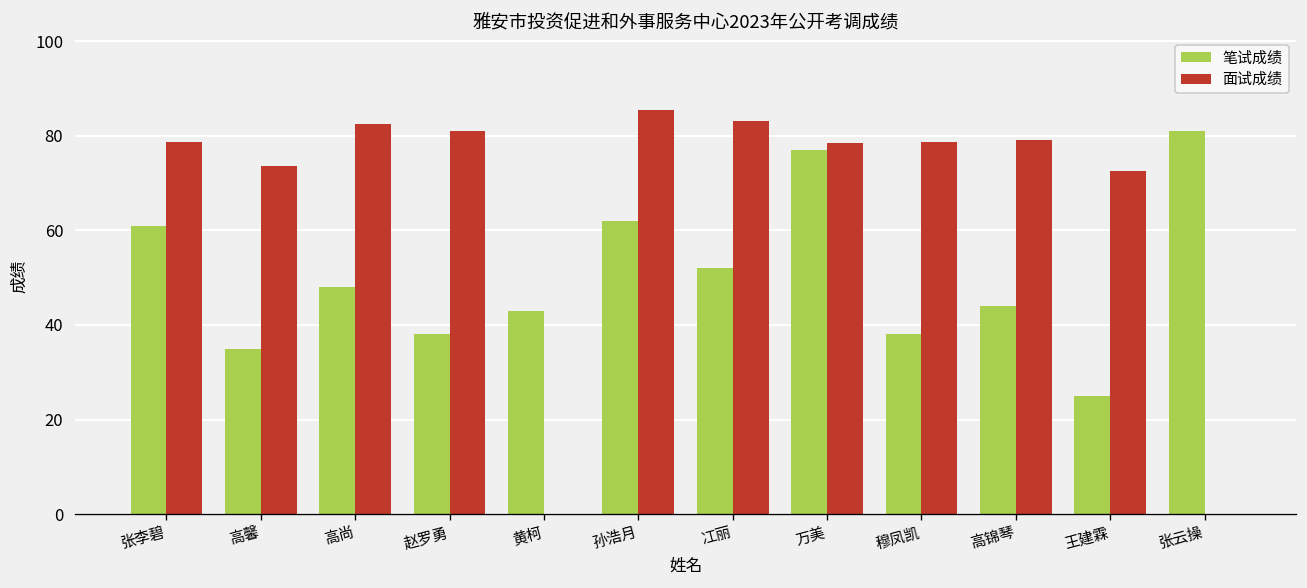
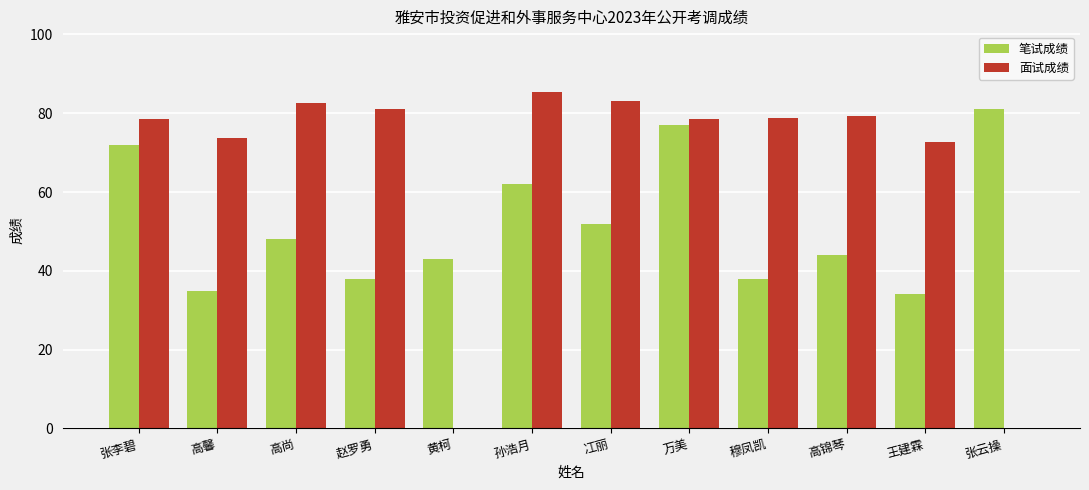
笔试成绩, 张李碧: 61 -> 72
笔试成绩, 王建霖: 25 -> 34
